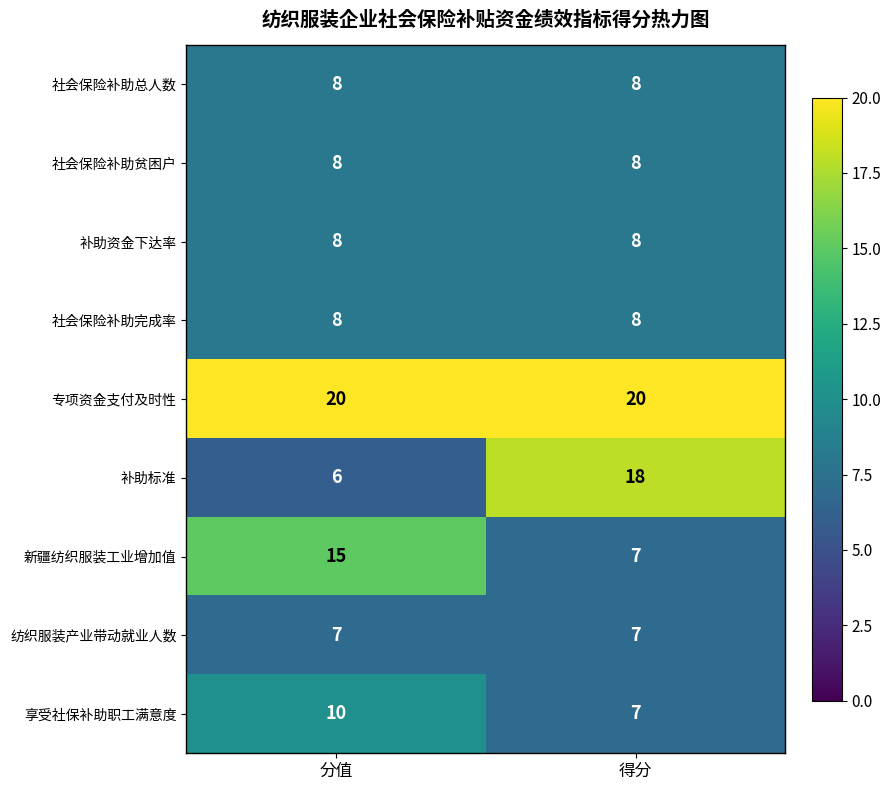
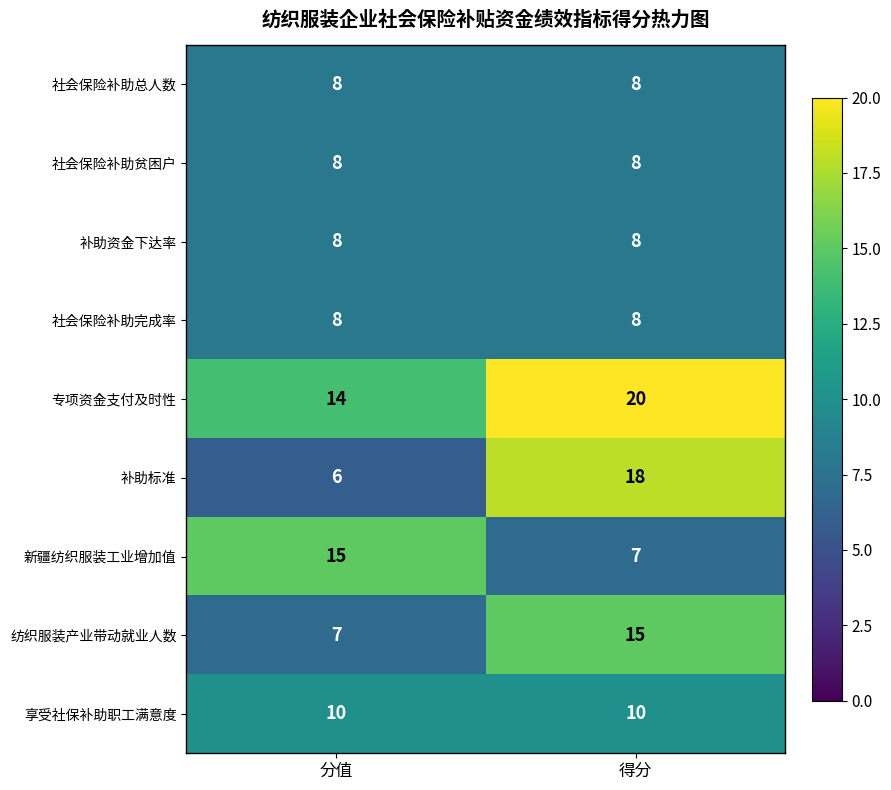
专项资金支付及时性, 分值: 20 -> 14
纺织服装产业带动就业人数, 得分: 7 -> 15
享受社保补助职工满意度, 得分: 7 -> 10
